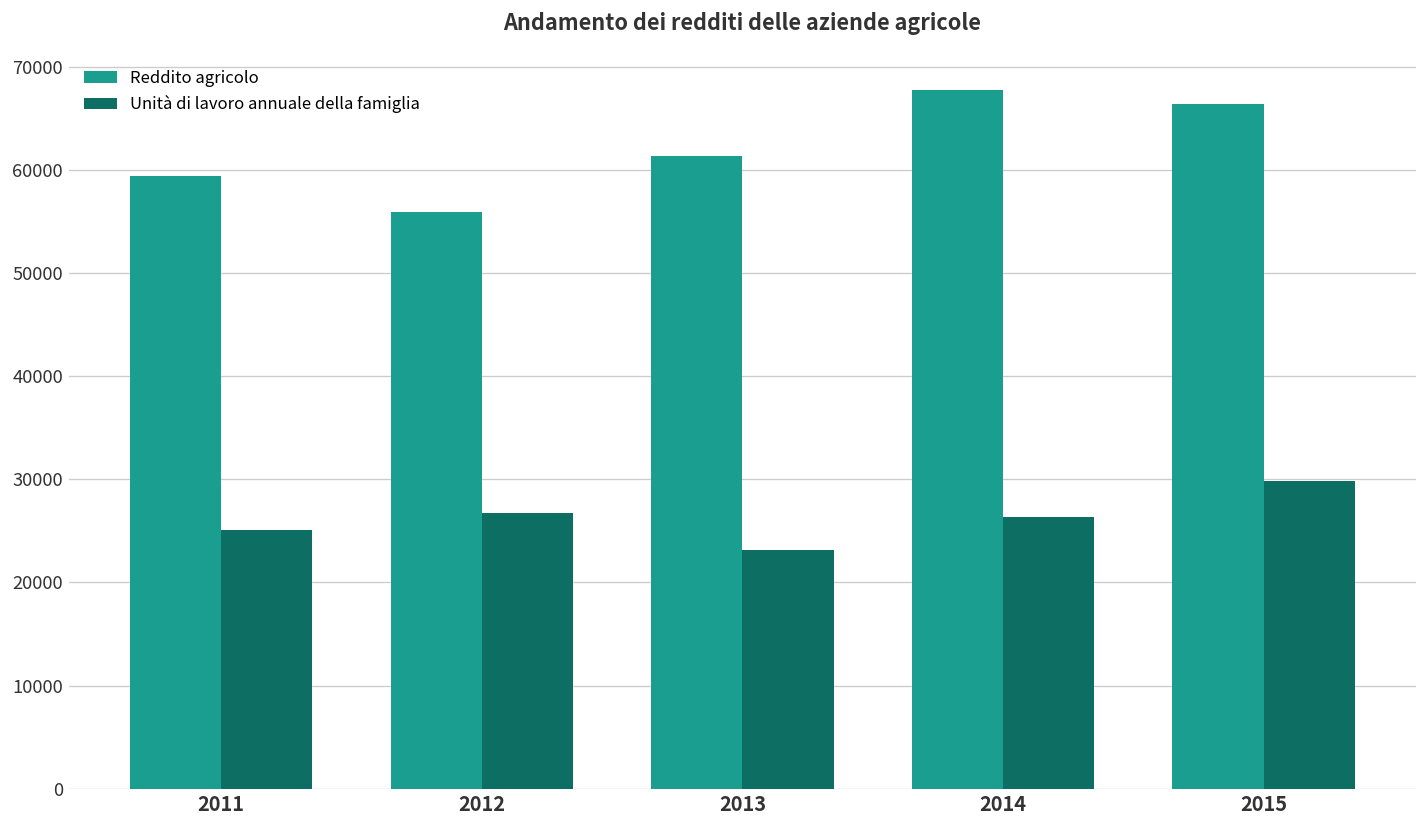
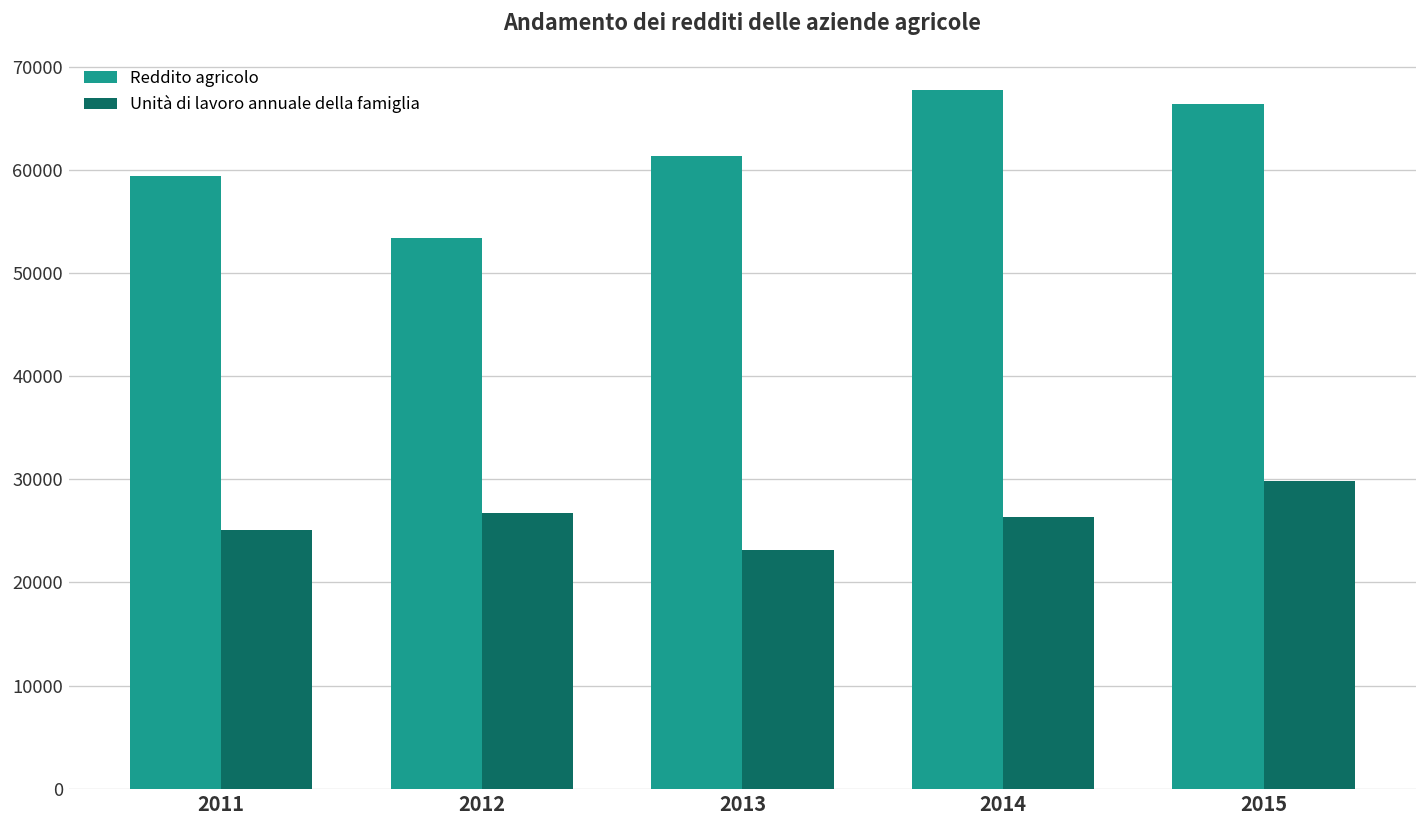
Reddito agricolo, 2012: 56000 -> 53000
